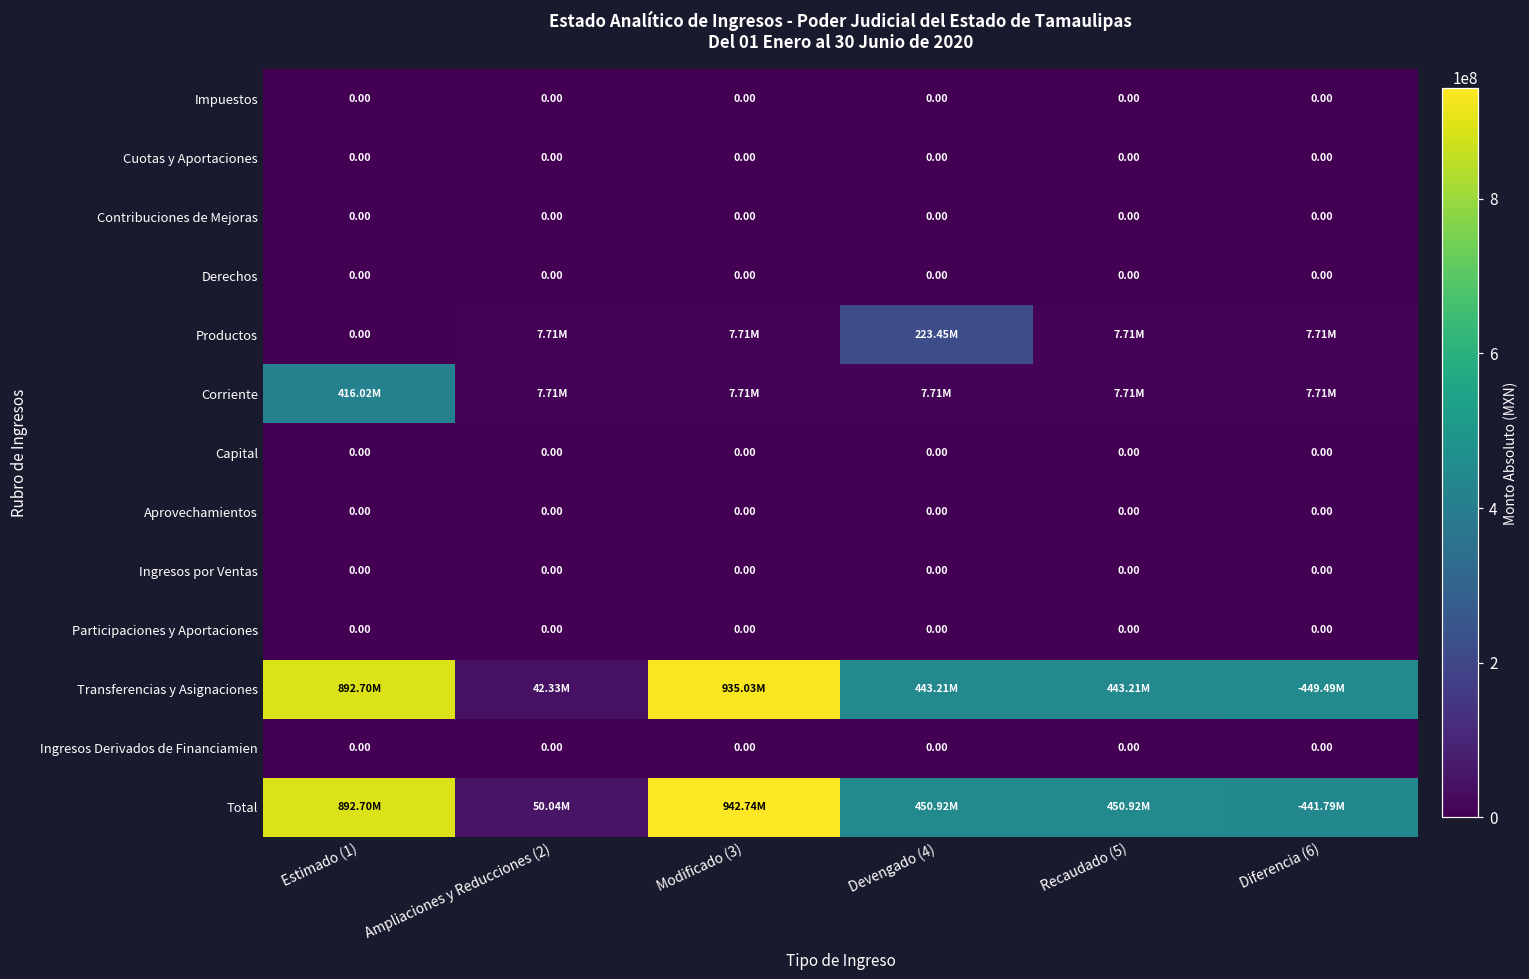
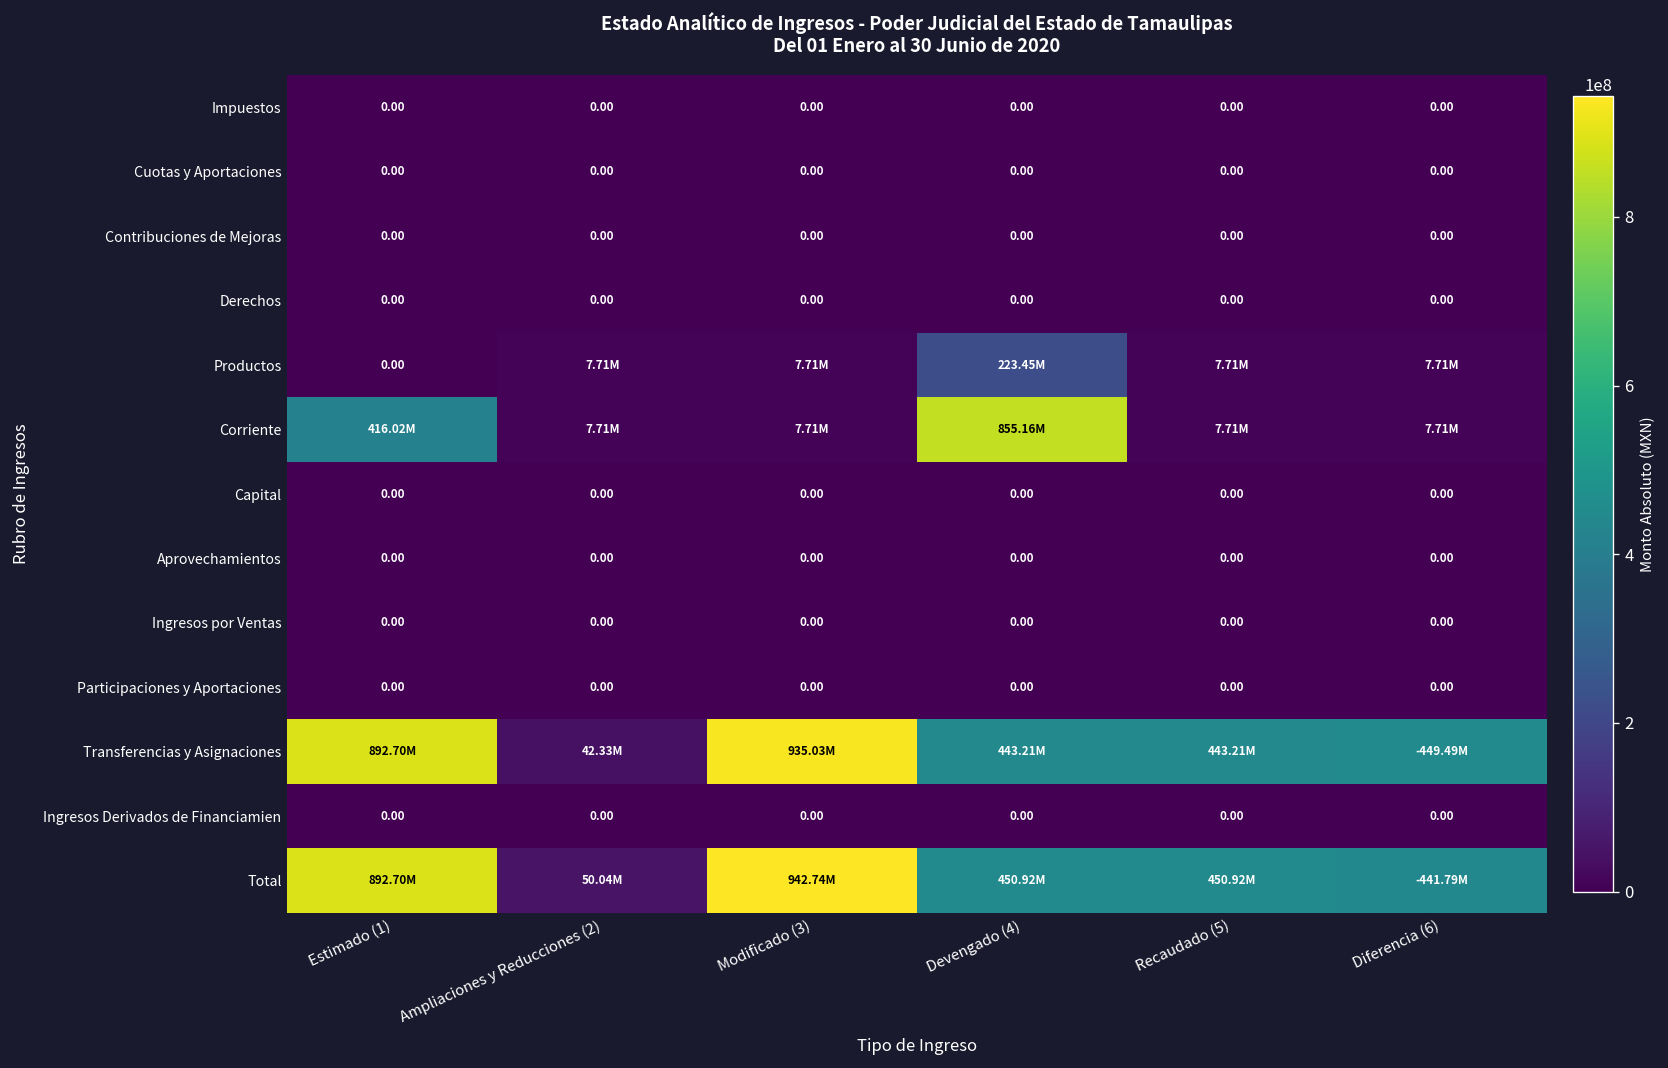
Corriente, Devengado (4): 7.71M -> 855.16M
